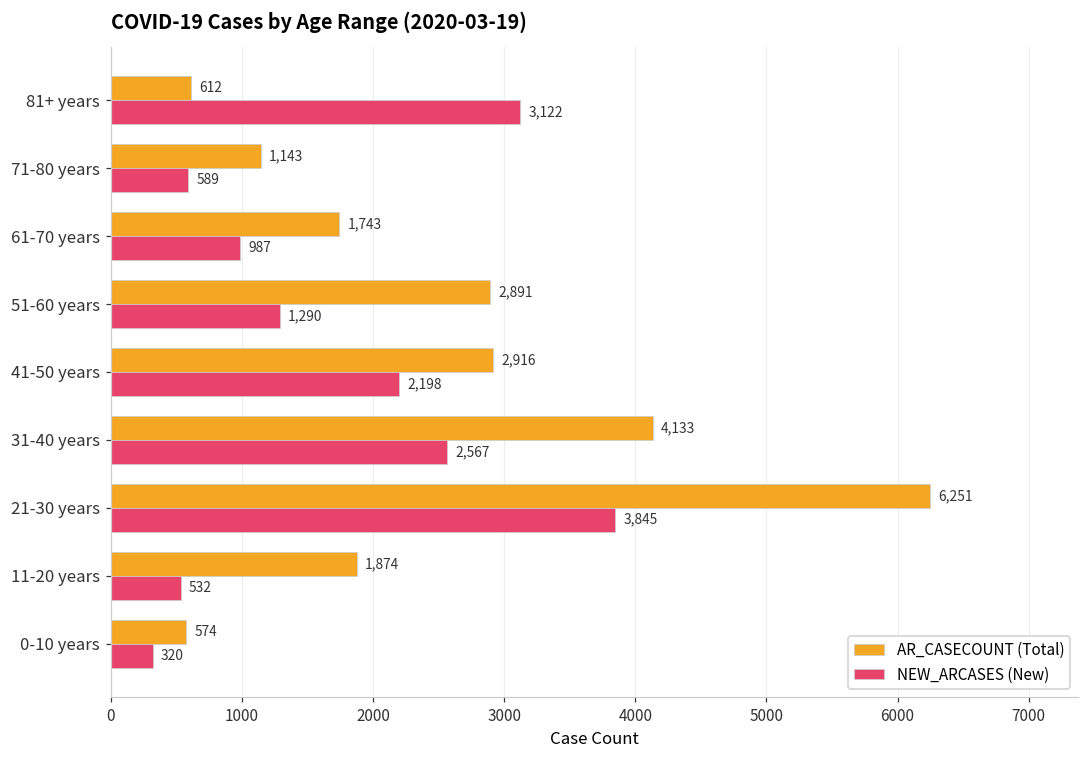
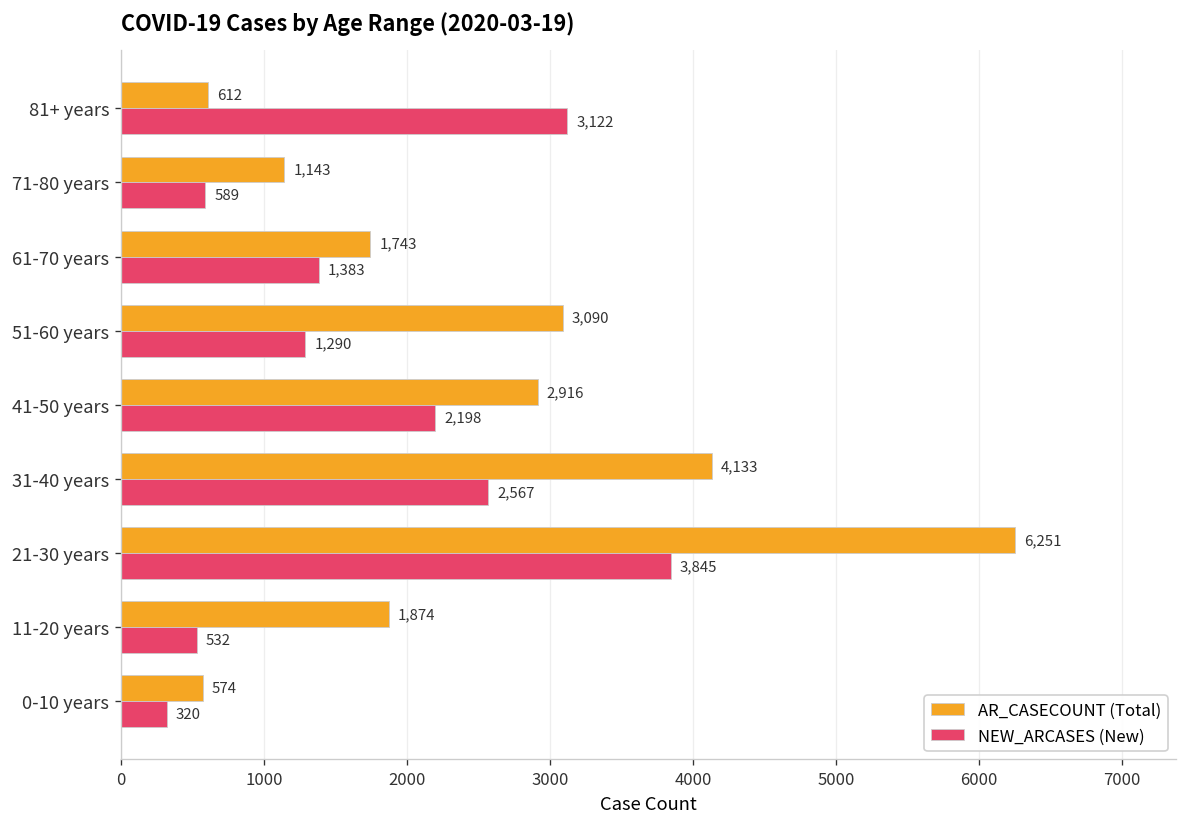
NEW_ARCASES (New), 61-70 years: 987 -> 1,383
AR_CASECOUNT (Total), 51-60 years: 2,891 -> 3,090
